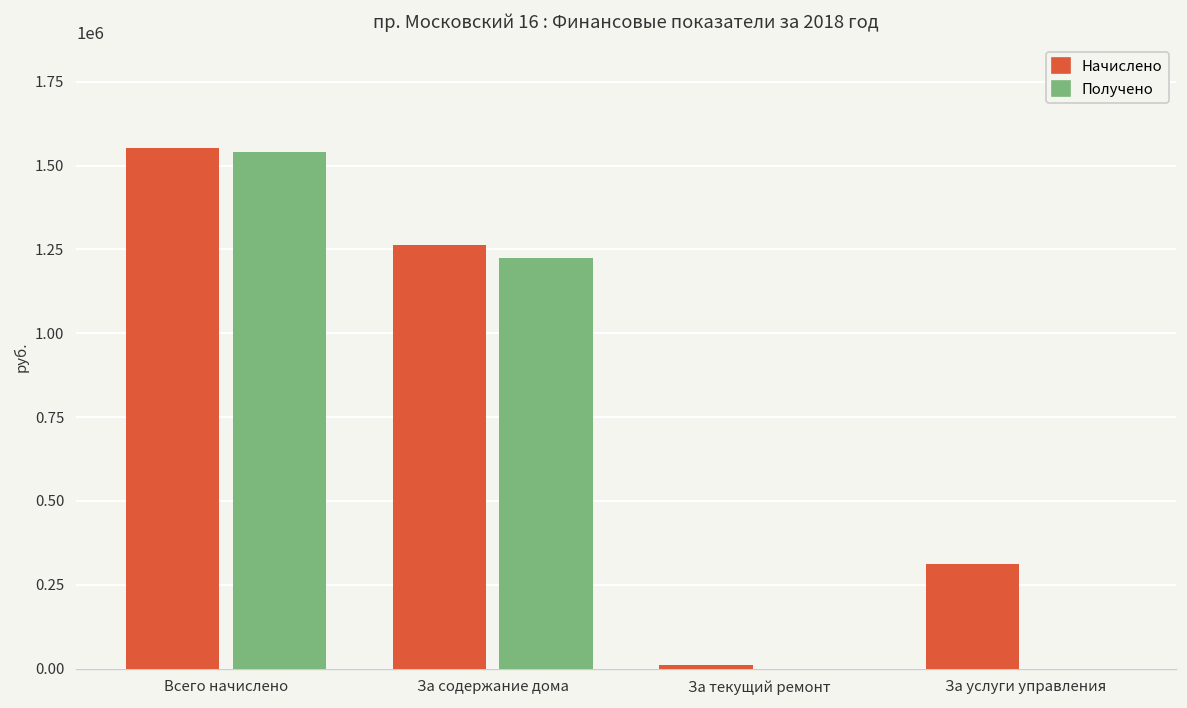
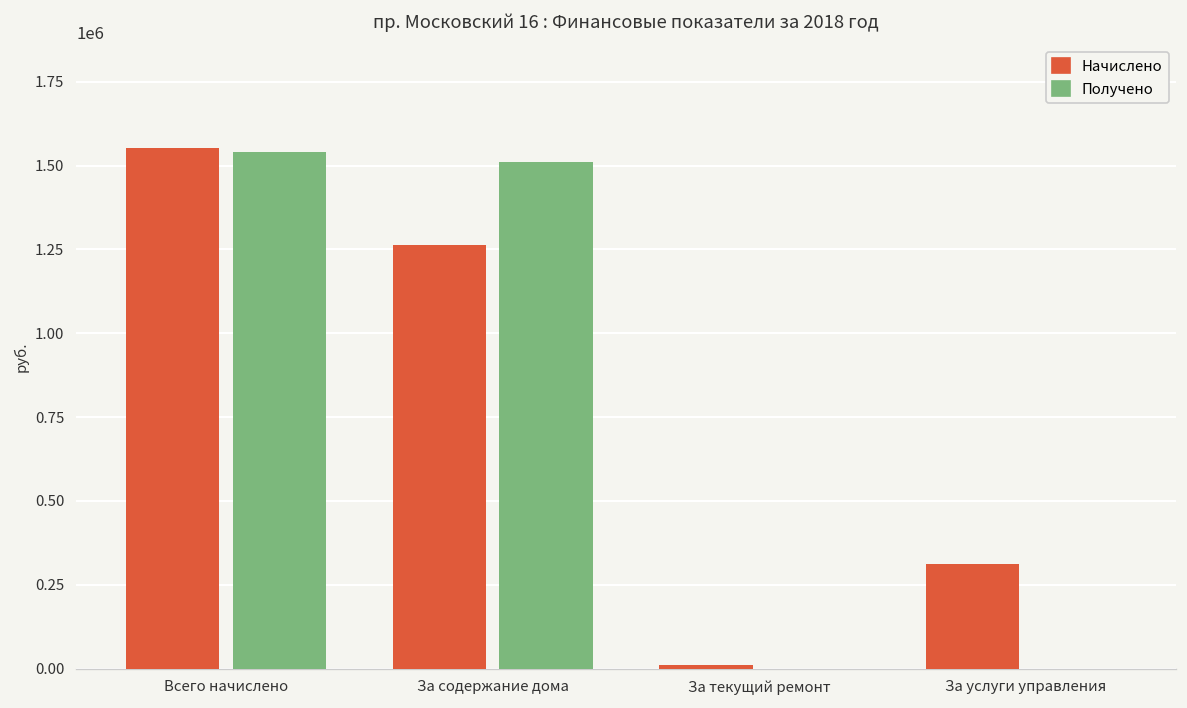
Получено, За содержание дома: 1230000 -> 1510000
